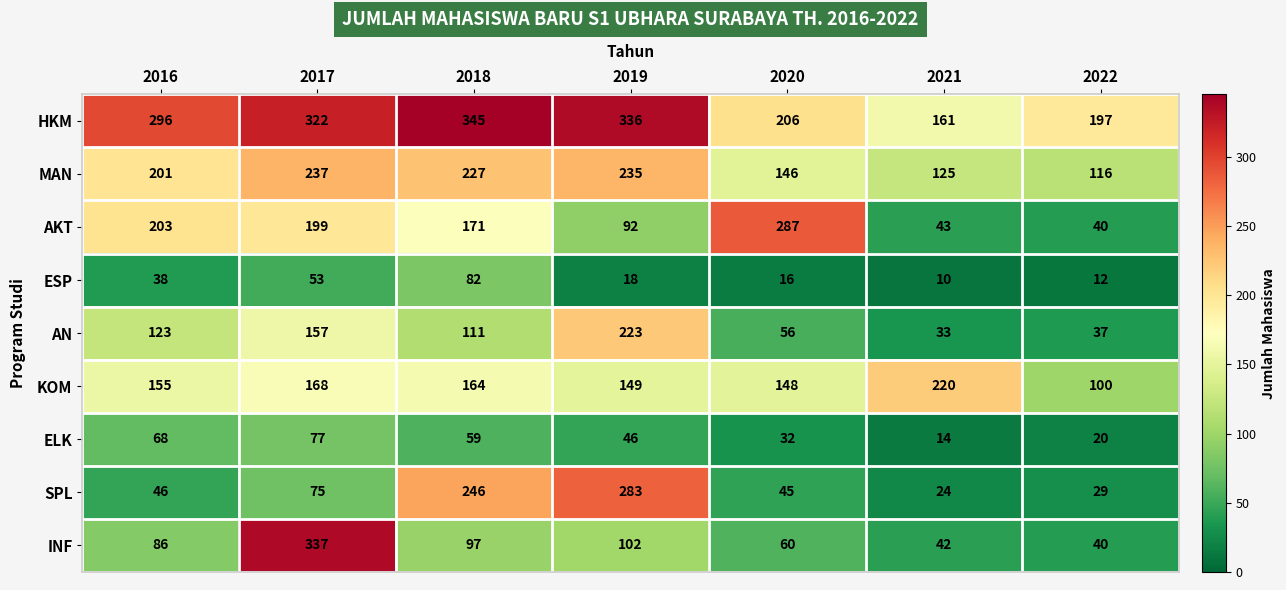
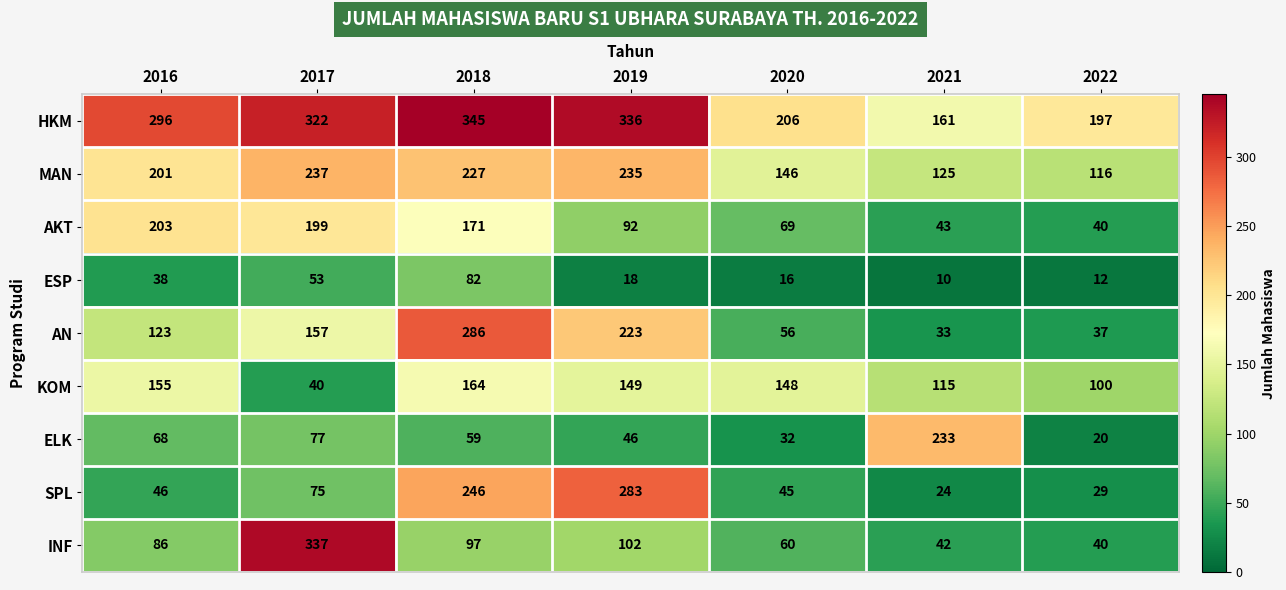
AKT, 2020: 287 -> 69
AN, 2018: 111 -> 286
KOM, 2017: 168 -> 40
KOM, 2021: 220 -> 115
ELK, 2021: 14 -> 233
